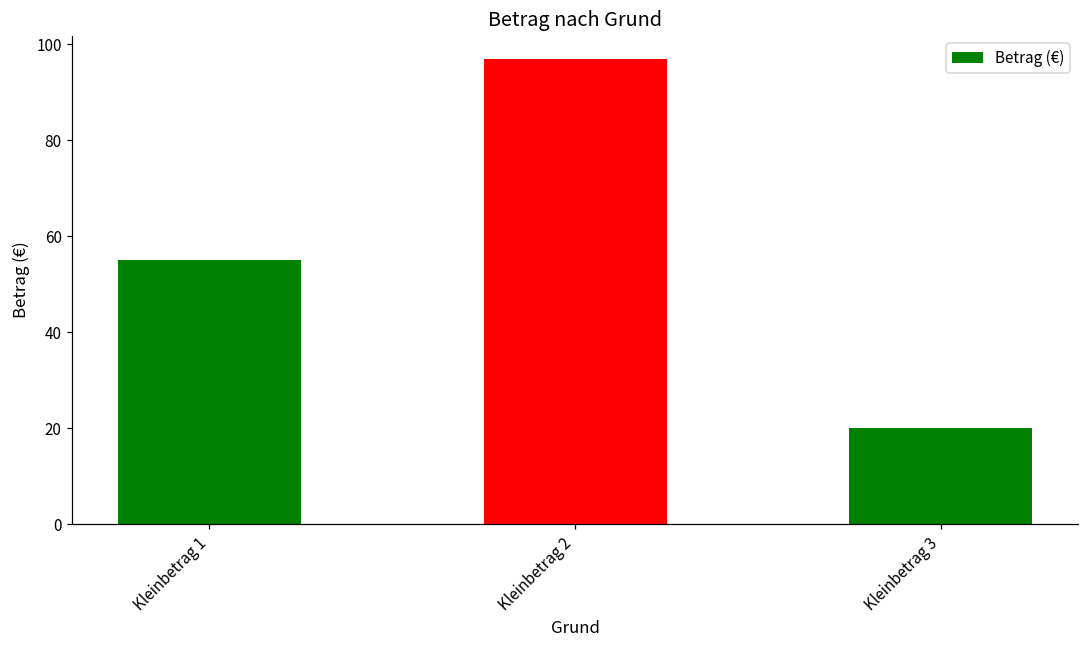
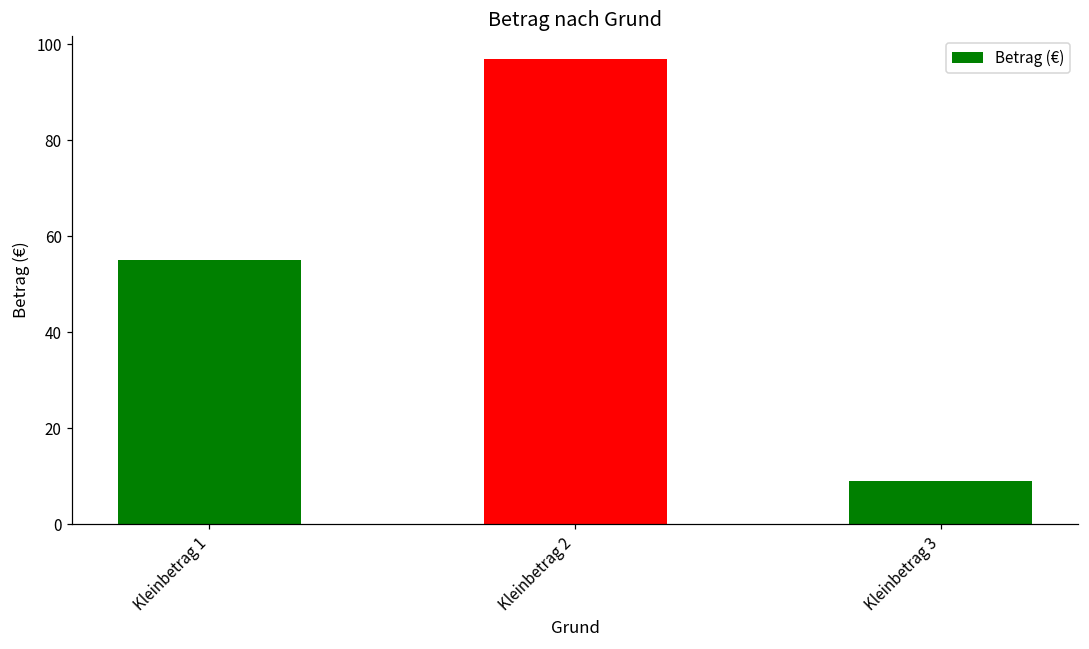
Kleinbetrag 3: 20 -> 9
